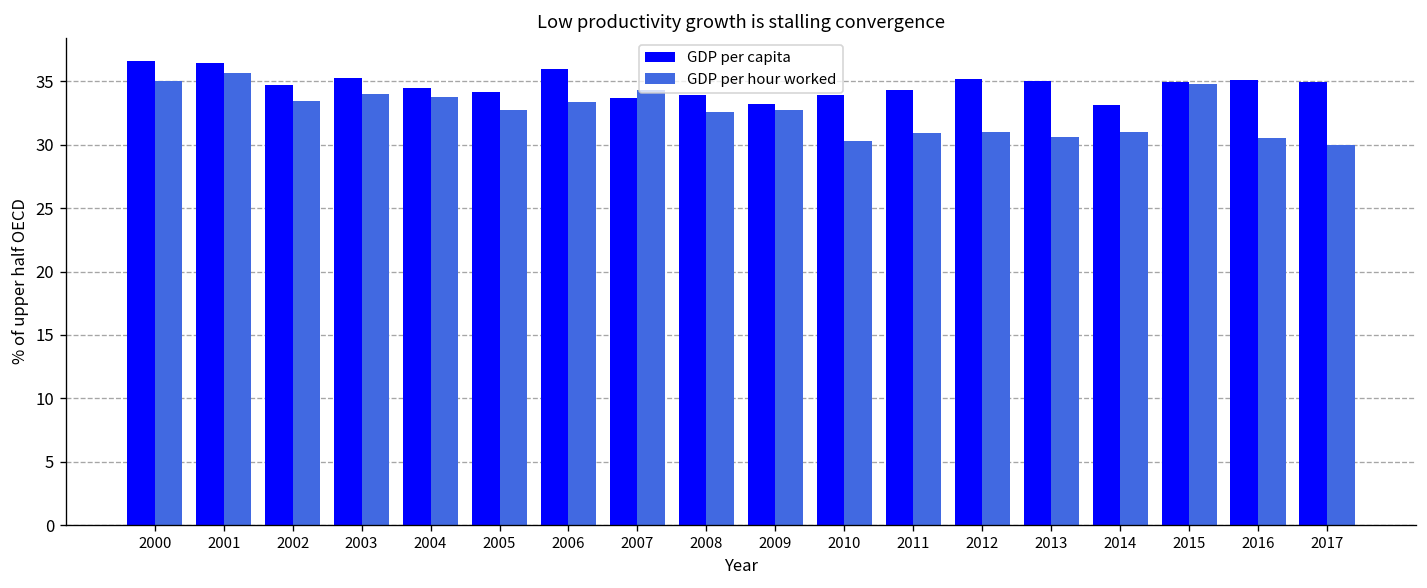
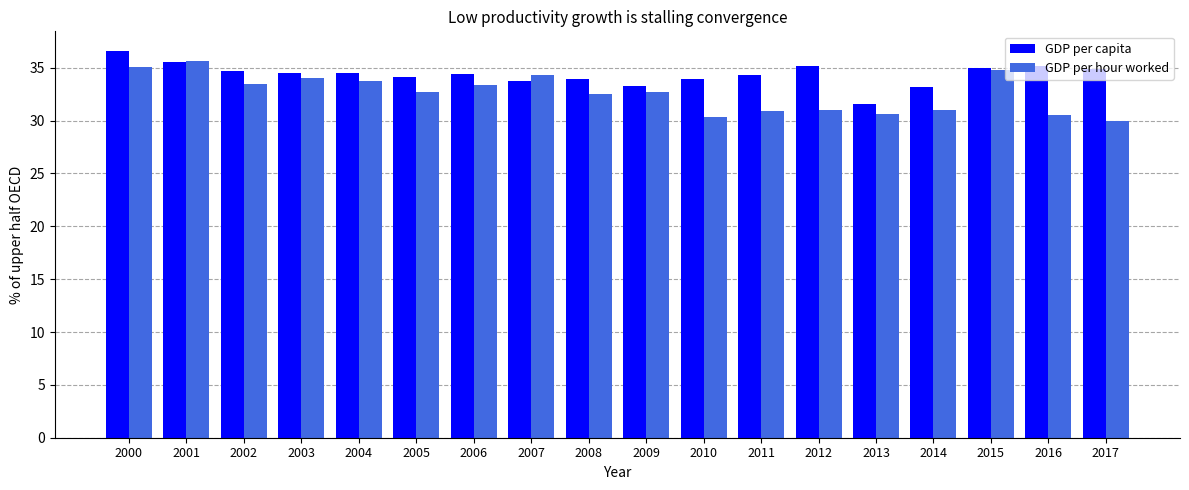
GDP per capita, 2001: 36.5 -> 35.5
GDP per capita, 2003: 35.2 -> 34.5
GDP per capita, 2006: 36.0 -> 34.4
GDP per capita, 2013: 35.0 -> 31.5
